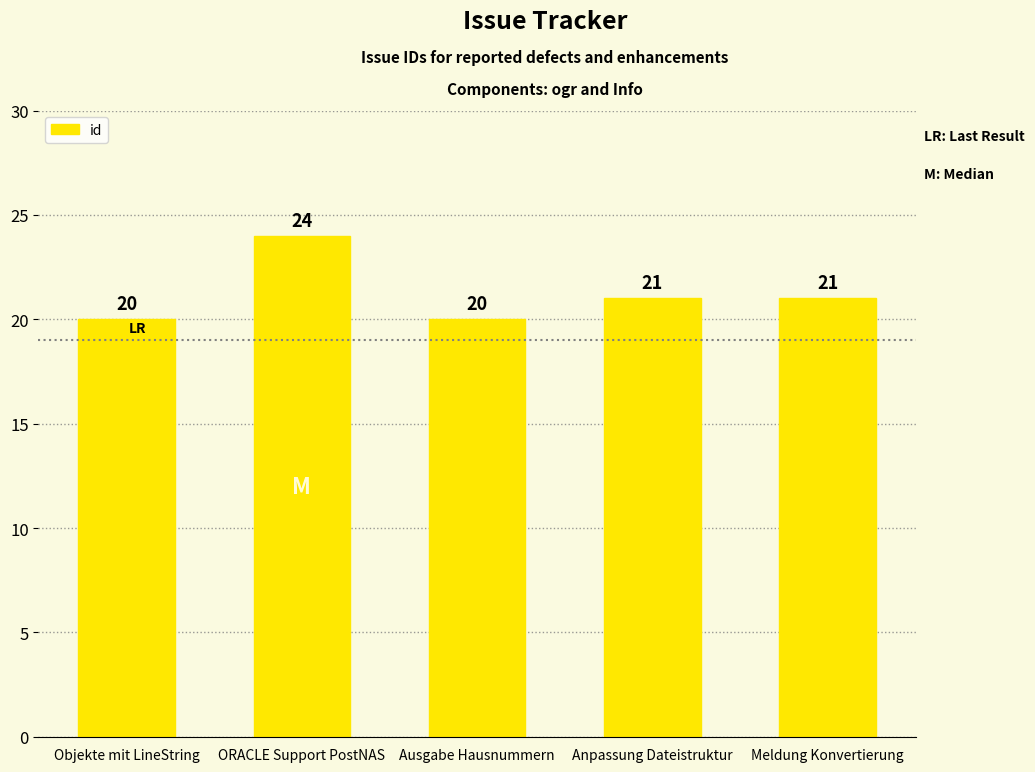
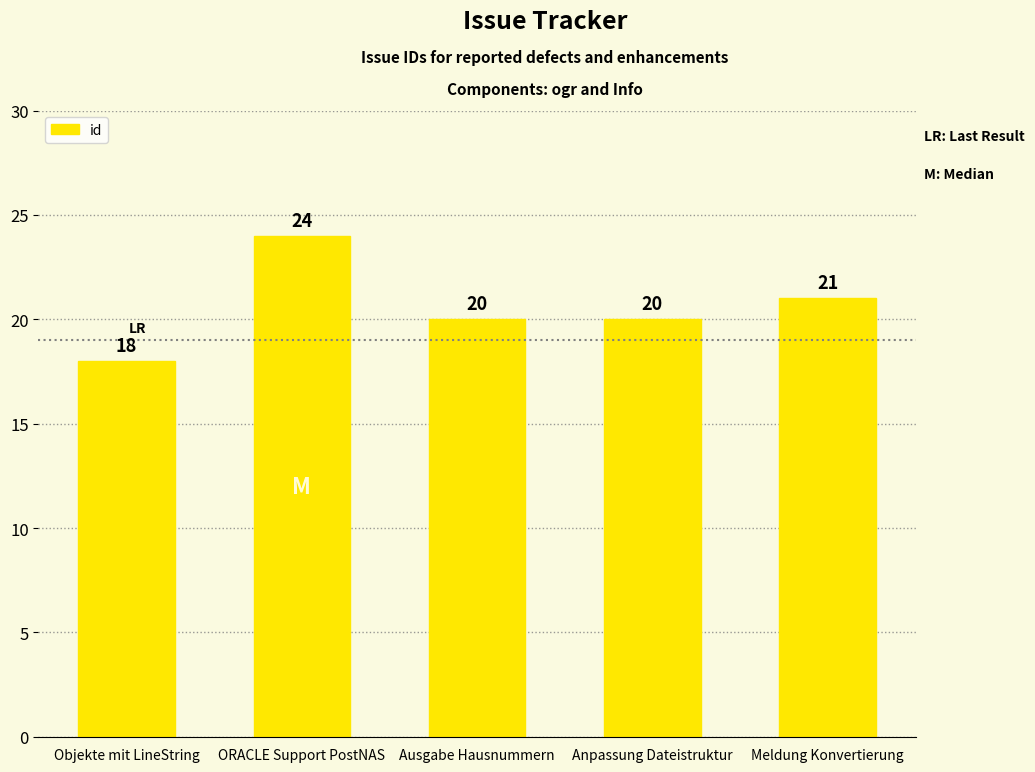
Objekte mit LineString: 20 -> 18
Anpassung Dateistruktur: 21 -> 20
